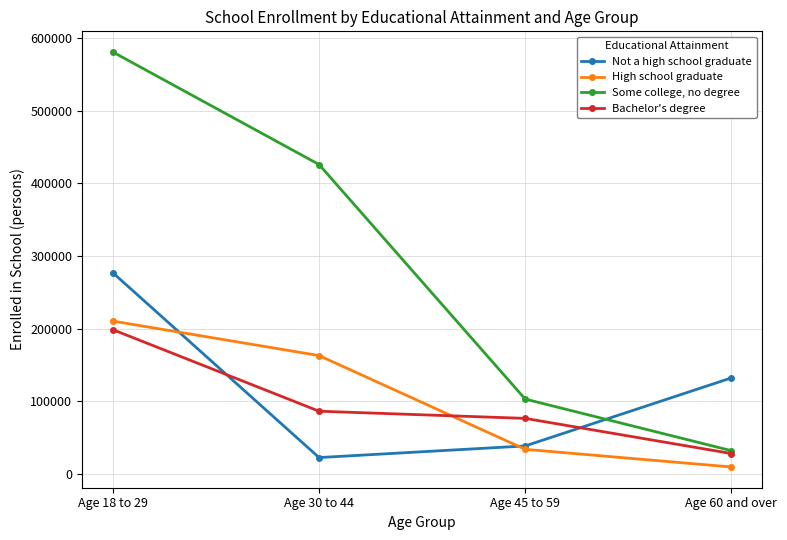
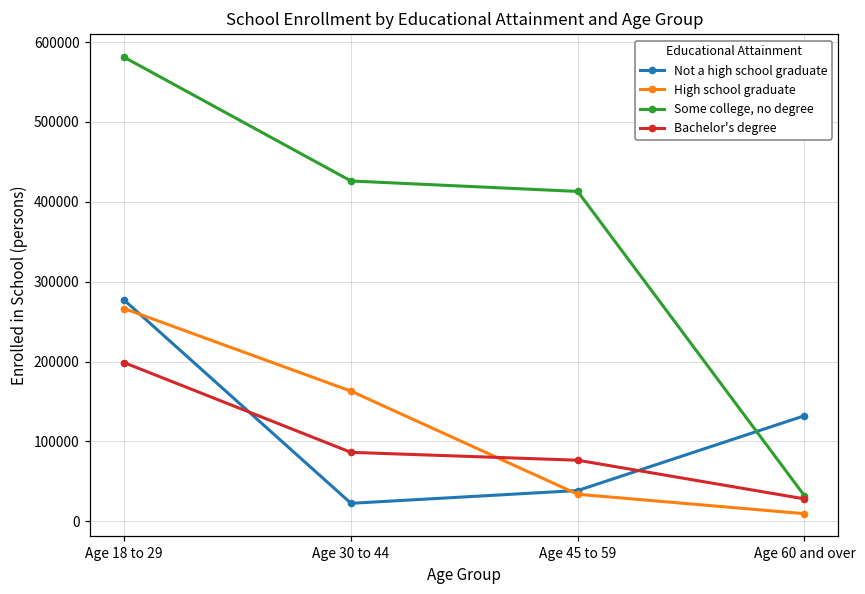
High school graduate, Age 18 to 29: 210000 -> 270000
Some college, no degree, Age 45 to 59: 100000 -> 410000
